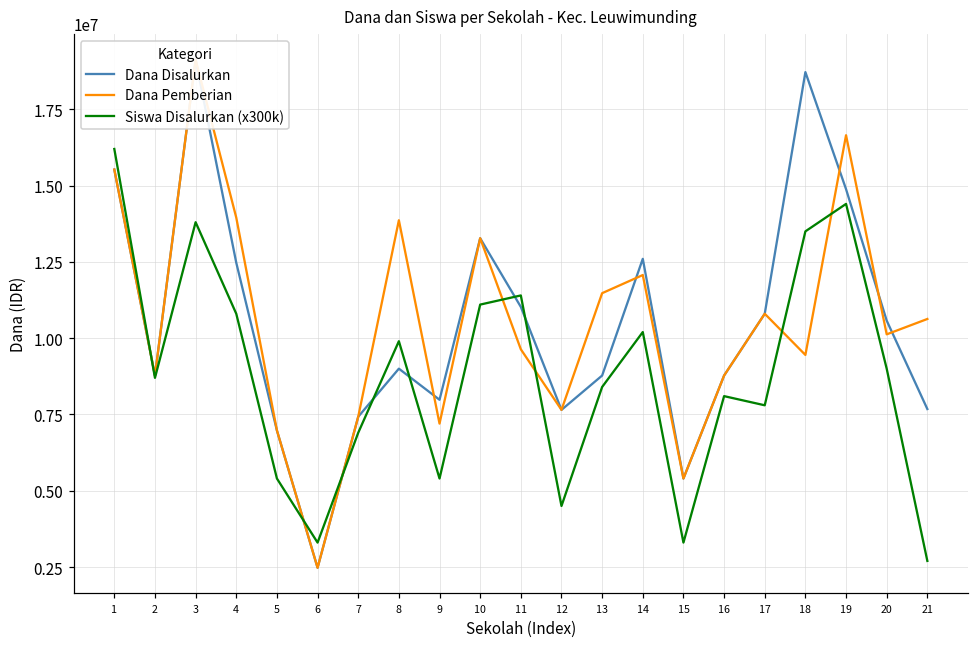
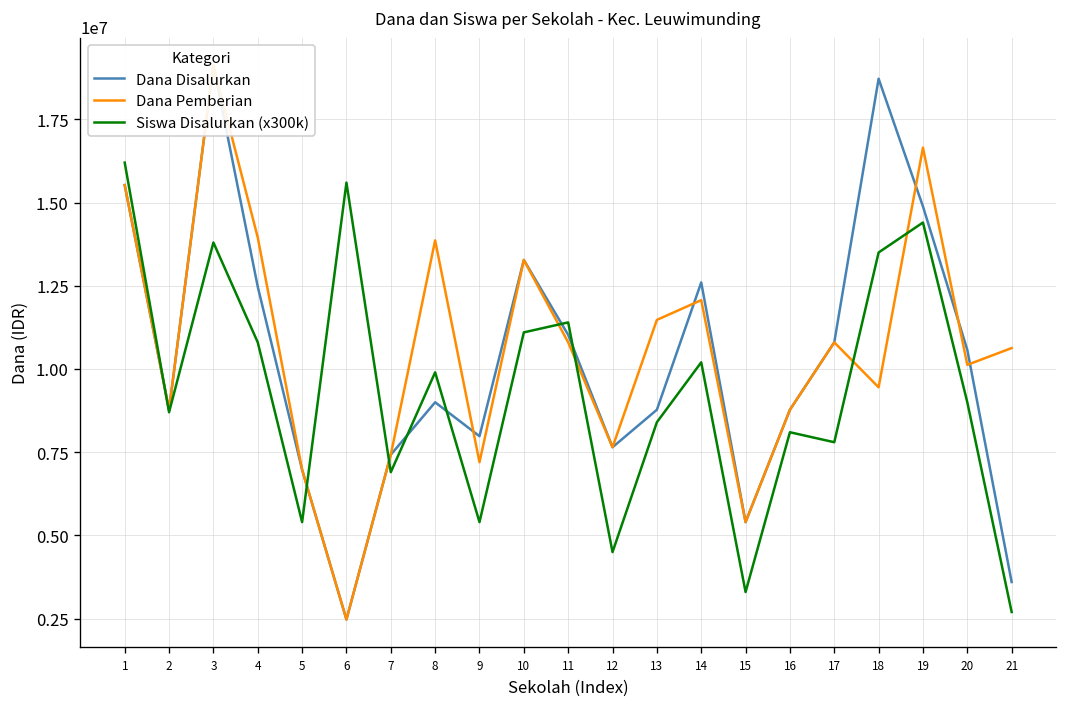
Siswa Disalurkan (x300k), 6: 3300000 -> 15600000
Dana Pemberian, 11: 9600000 -> 10800000
Dana Disalurkan, 21: 7700000 -> 3600000
